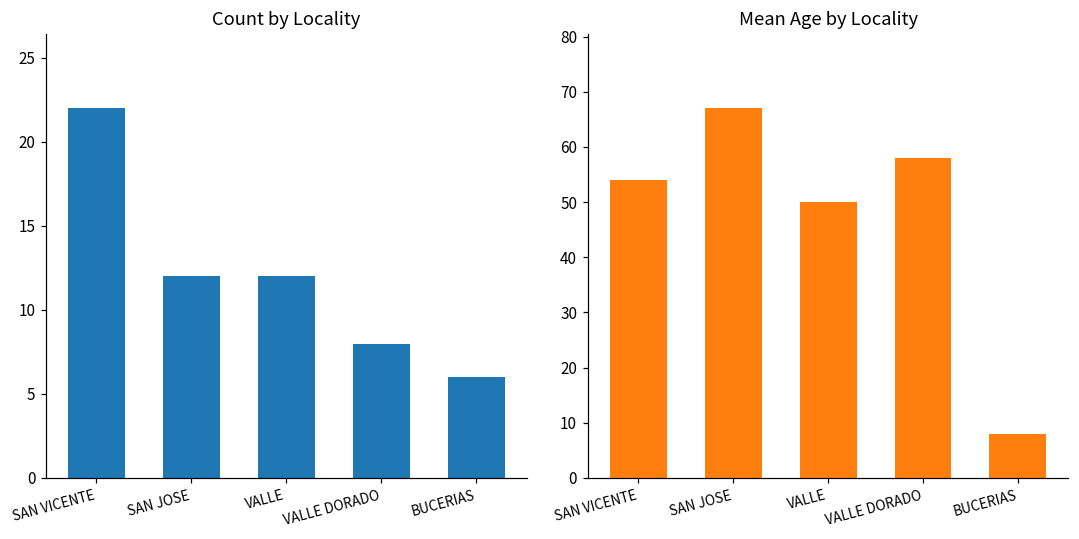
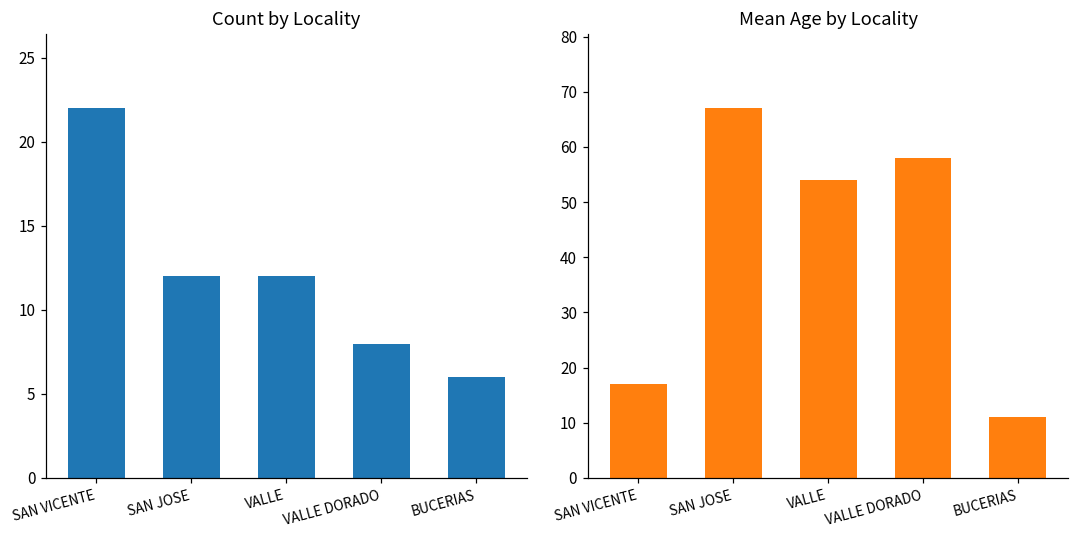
Mean Age by Locality, SAN VICENTE: 54 -> 17
Mean Age by Locality, VALLE: 50 -> 54
Mean Age by Locality, BUCERIAS: 8 -> 11
